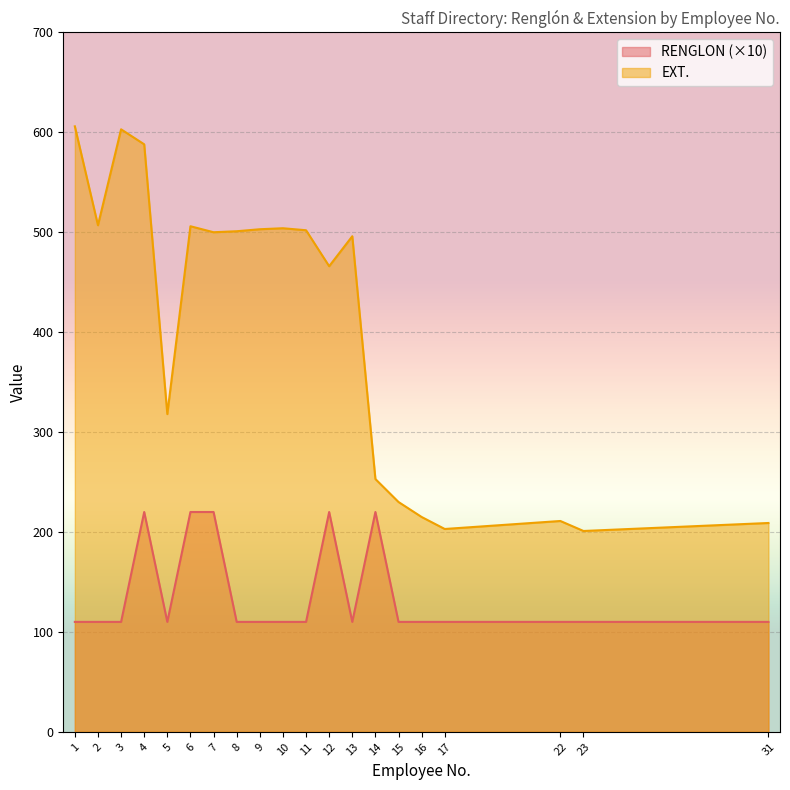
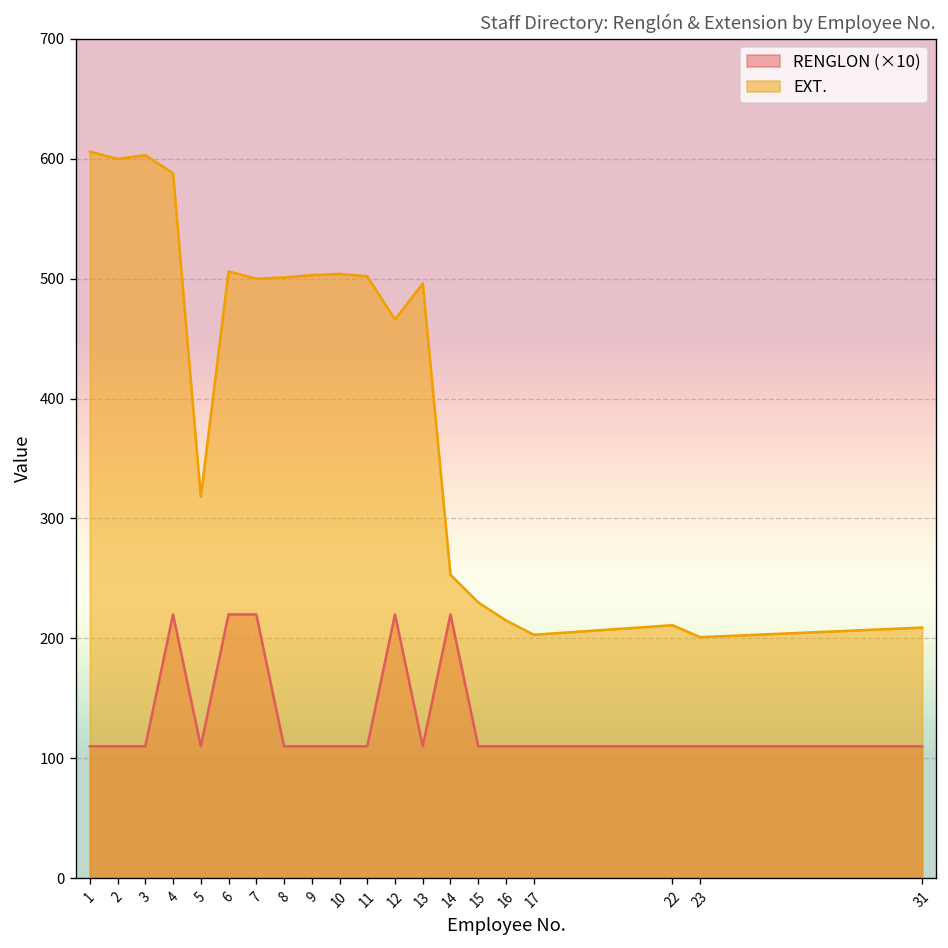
EXT., 2: 510 -> 600
